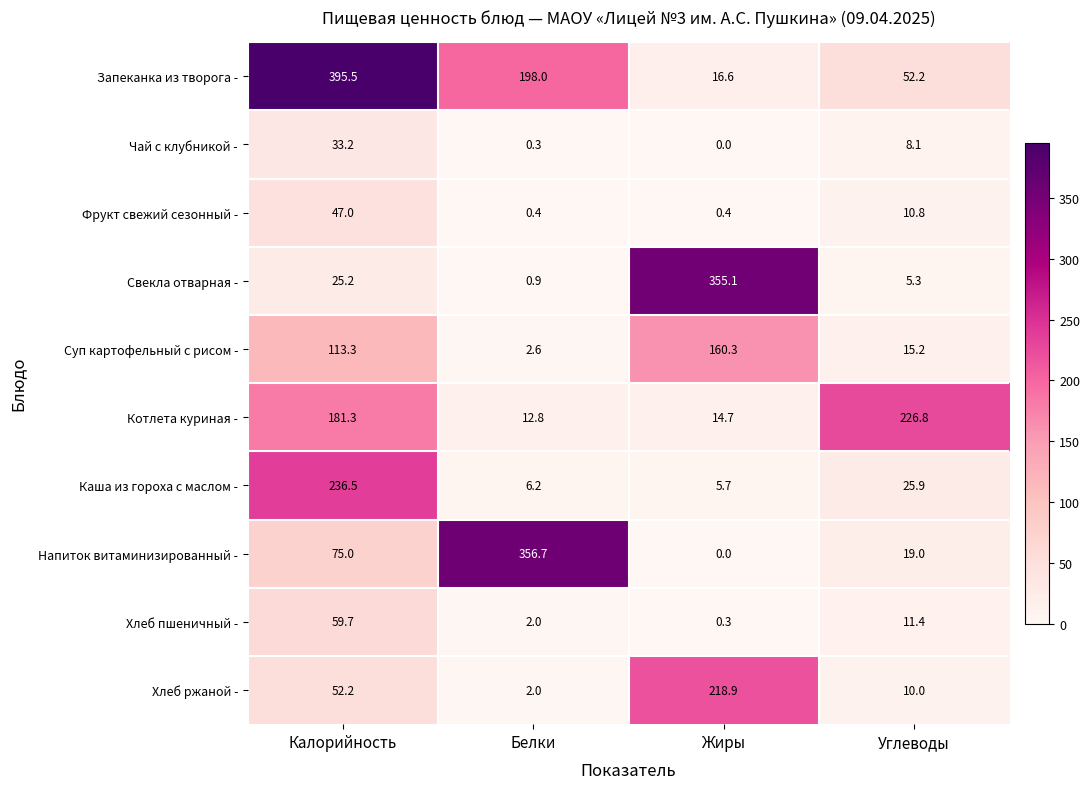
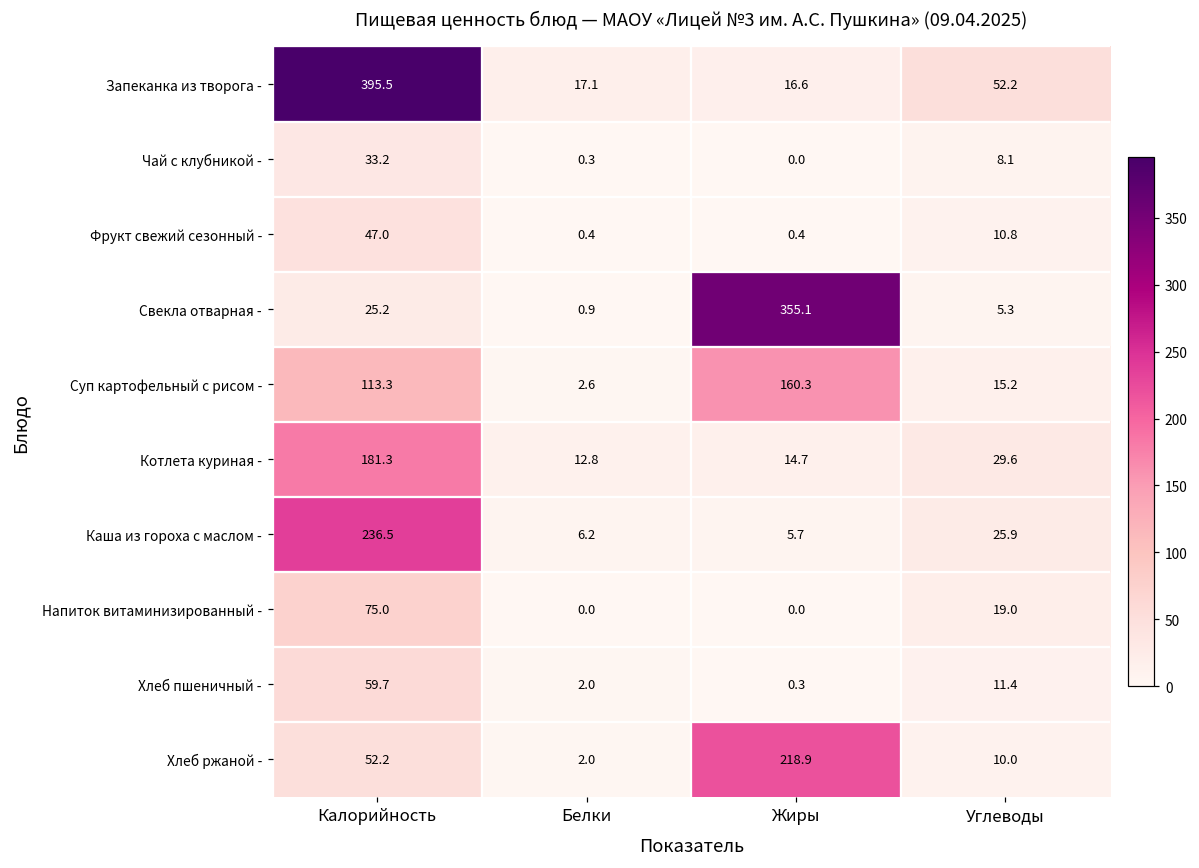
Запеканка из творога -, Белки: 198.0 -> 17.1
Котлета куриная -, Углеводы: 226.8 -> 29.6
Напиток витаминизированный -, Белки: 356.7 -> 0.0
